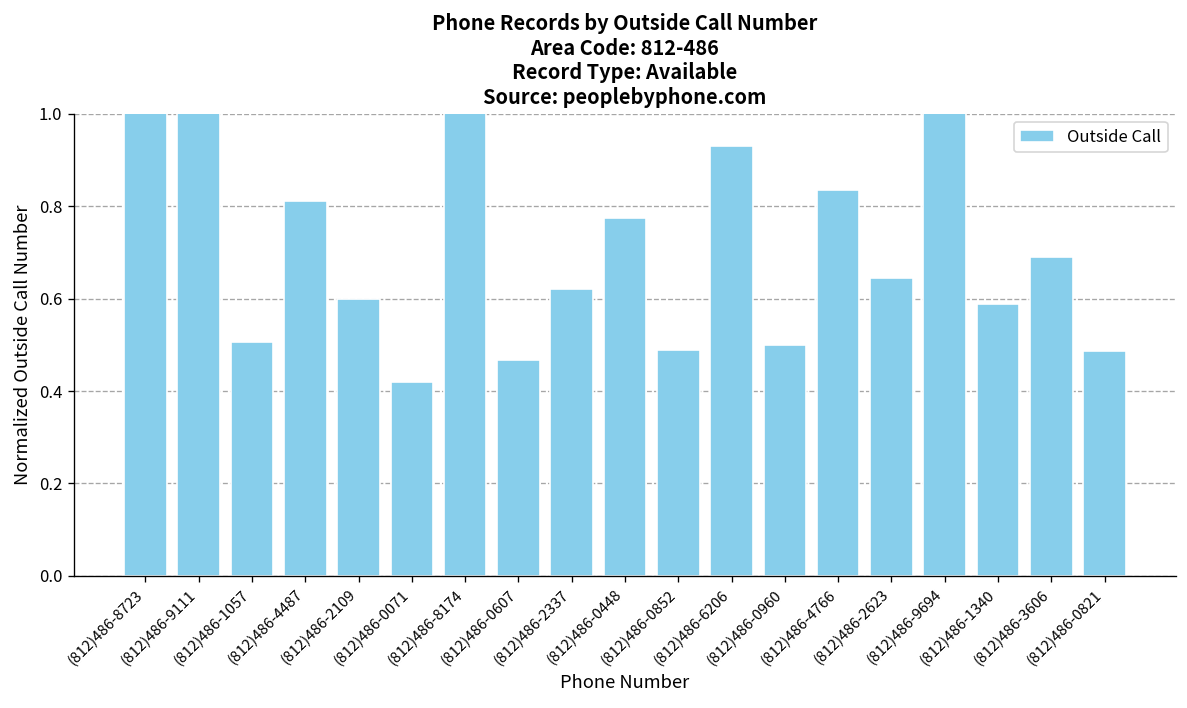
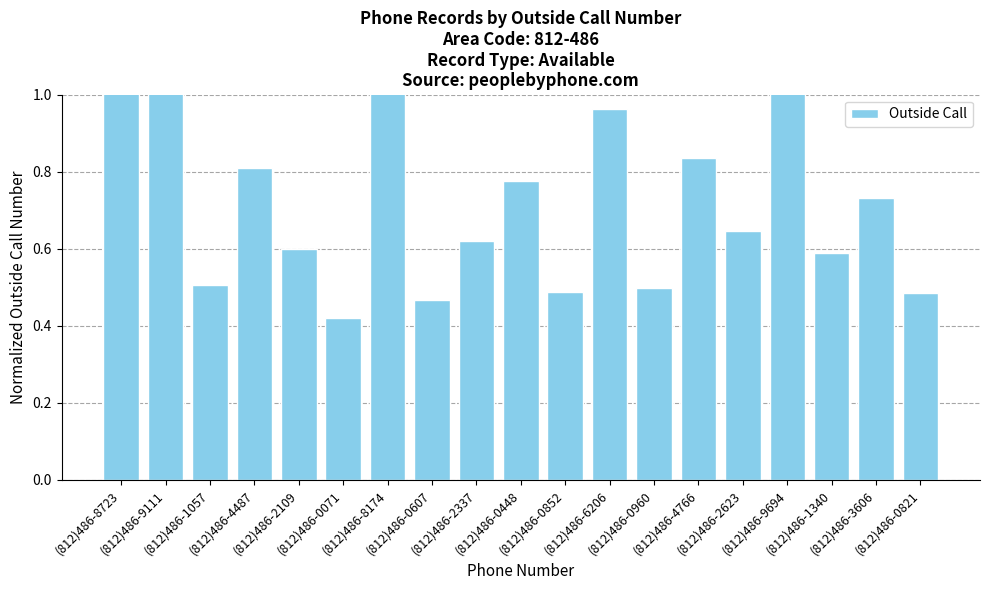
(812)486-6206: 0.93 -> 0.96
(812)486-3606: 0.69 -> 0.73
